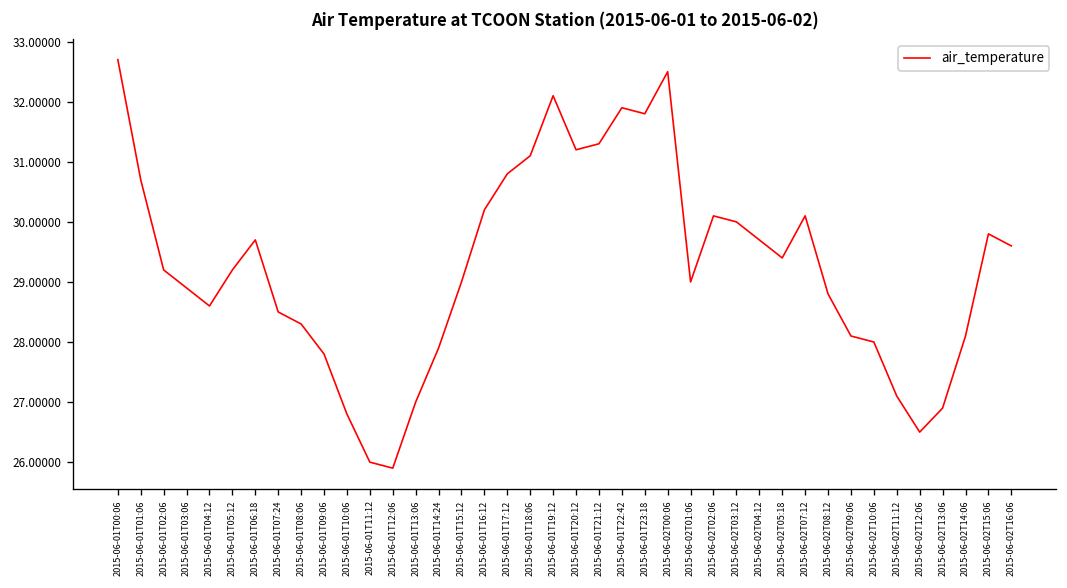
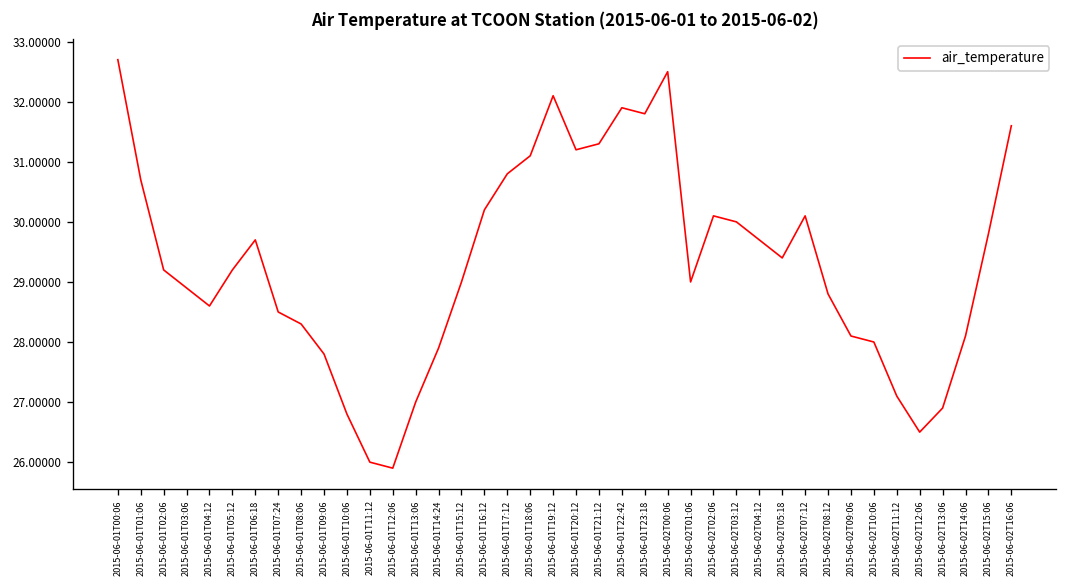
2015-06-02T16:06: 29.6 -> 31.6
